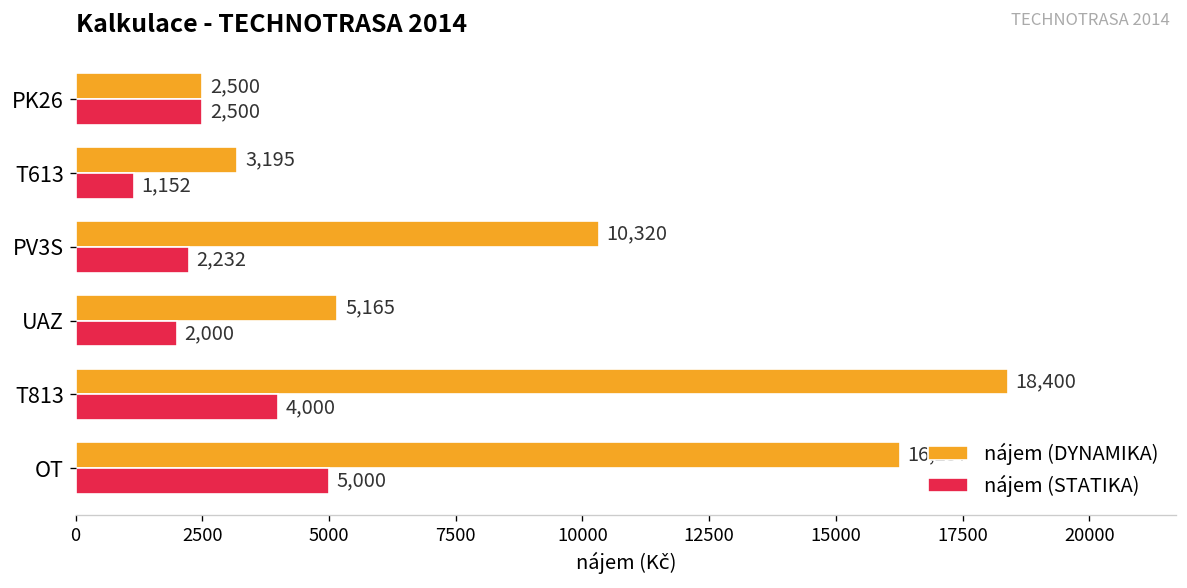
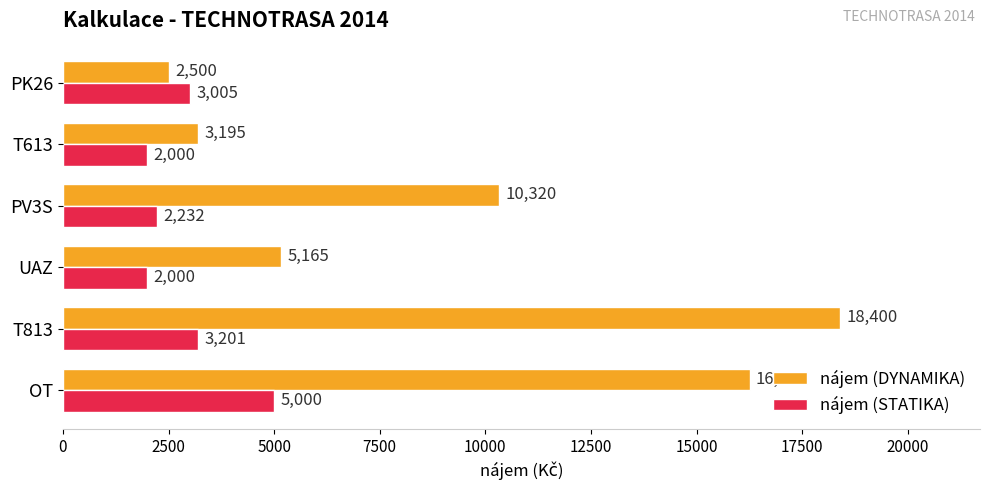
nájem (STATIKA), PK26: 2,500 -> 3,005
nájem (STATIKA), T613: 1,152 -> 2,000
nájem (STATIKA), T813: 4,000 -> 3,201
